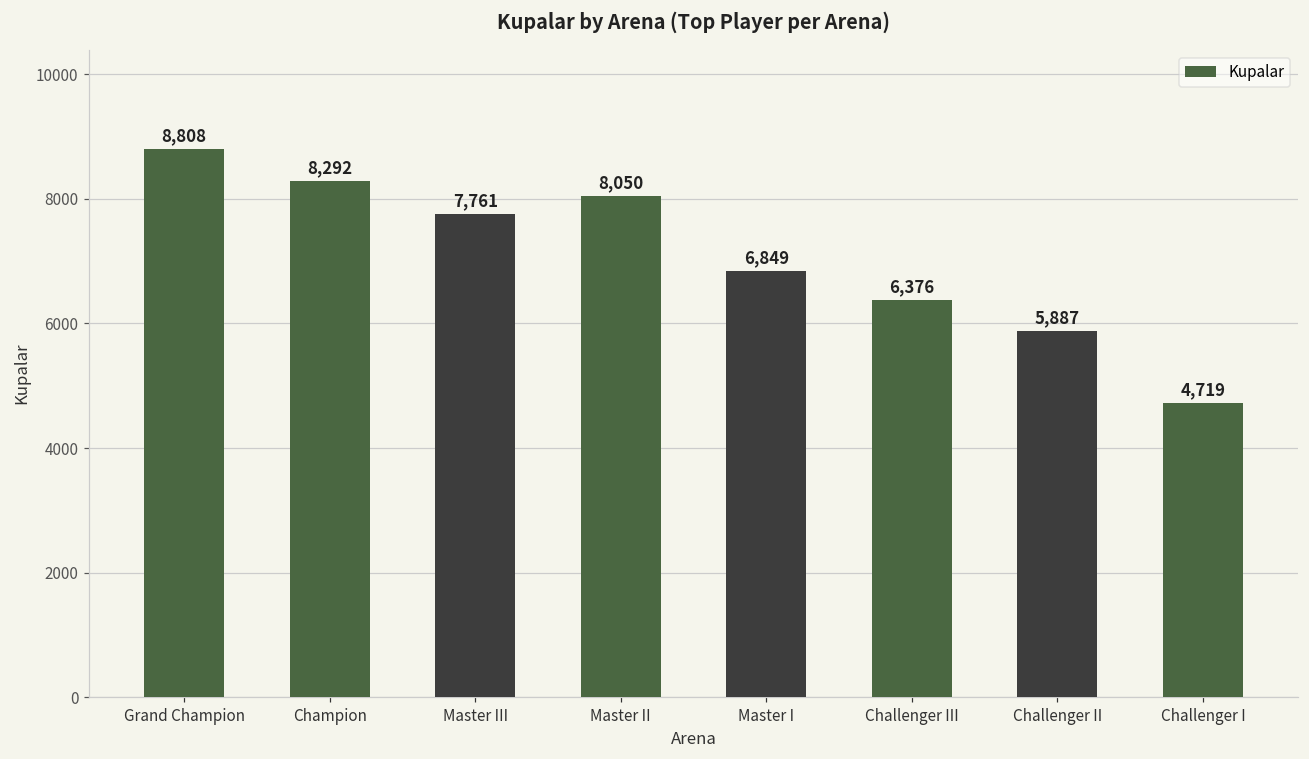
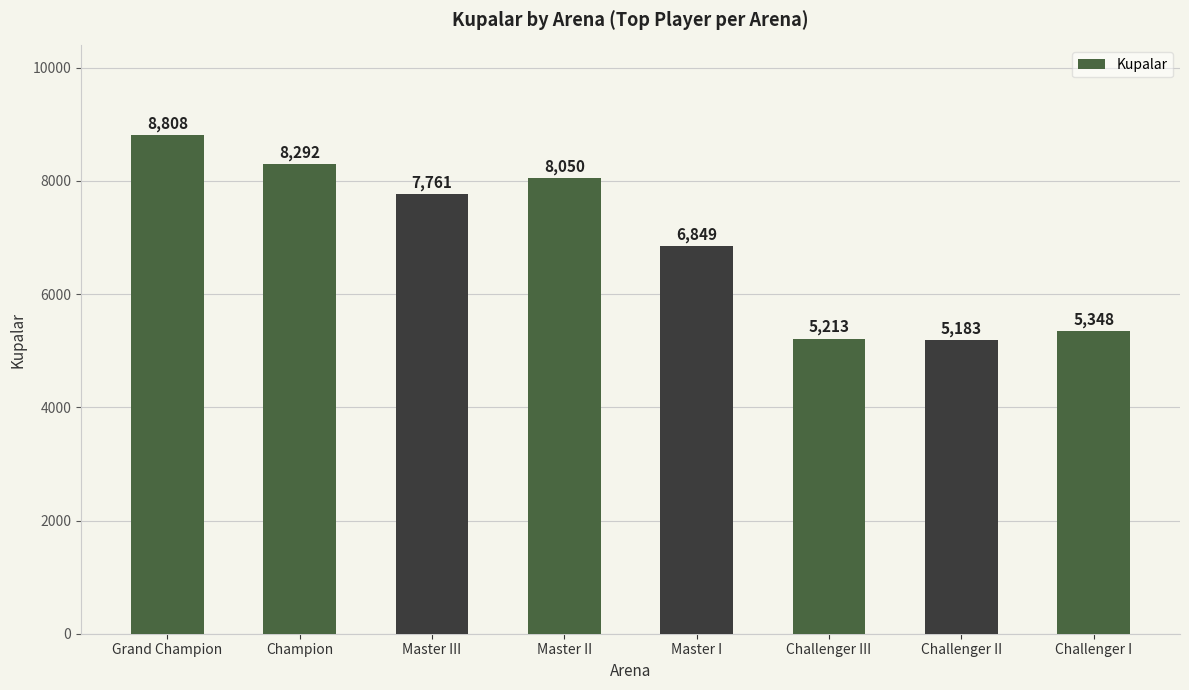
Challenger III: 6,376 -> 5,213
Challenger II: 5,887 -> 5,183
Challenger I: 4,719 -> 5,348
